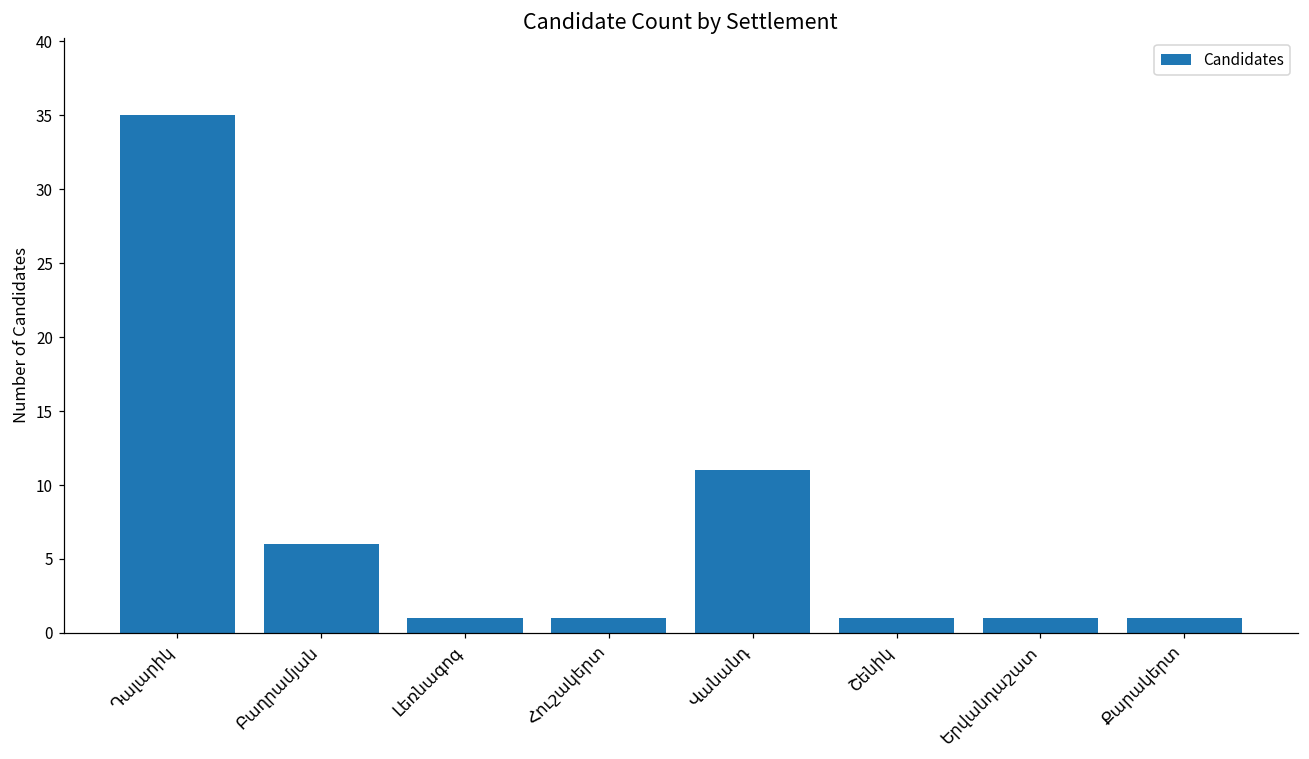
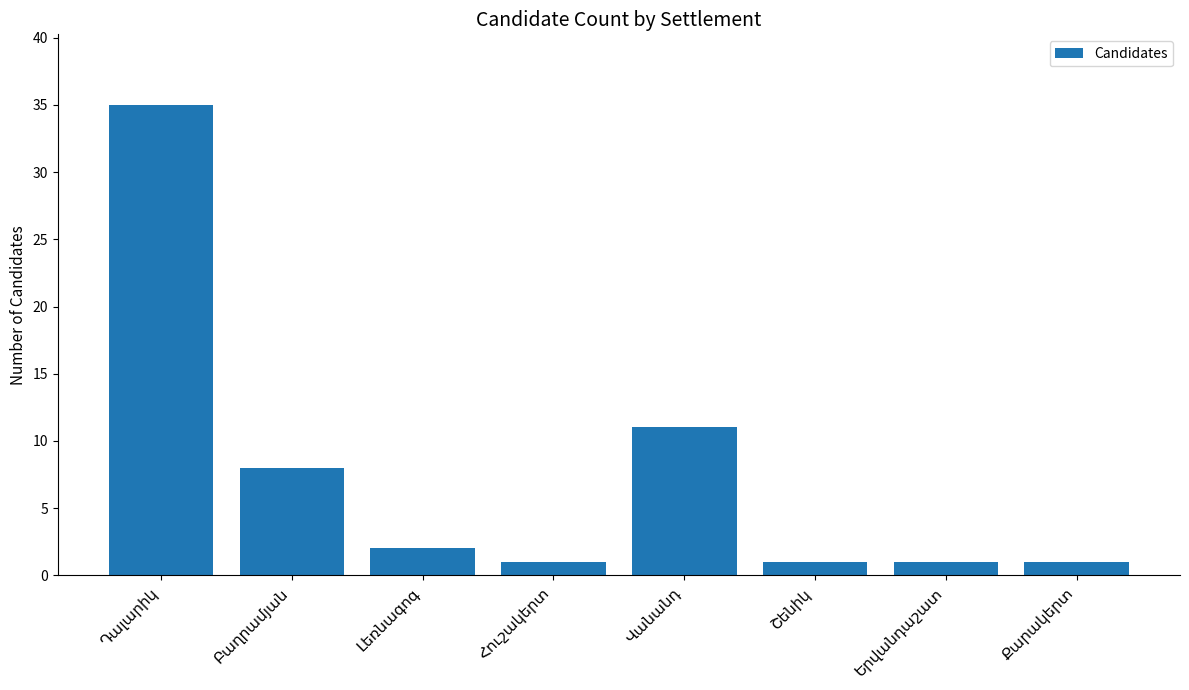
Բաղրամյան: 6 -> 8
Լեռնագոգ: 1 -> 2
